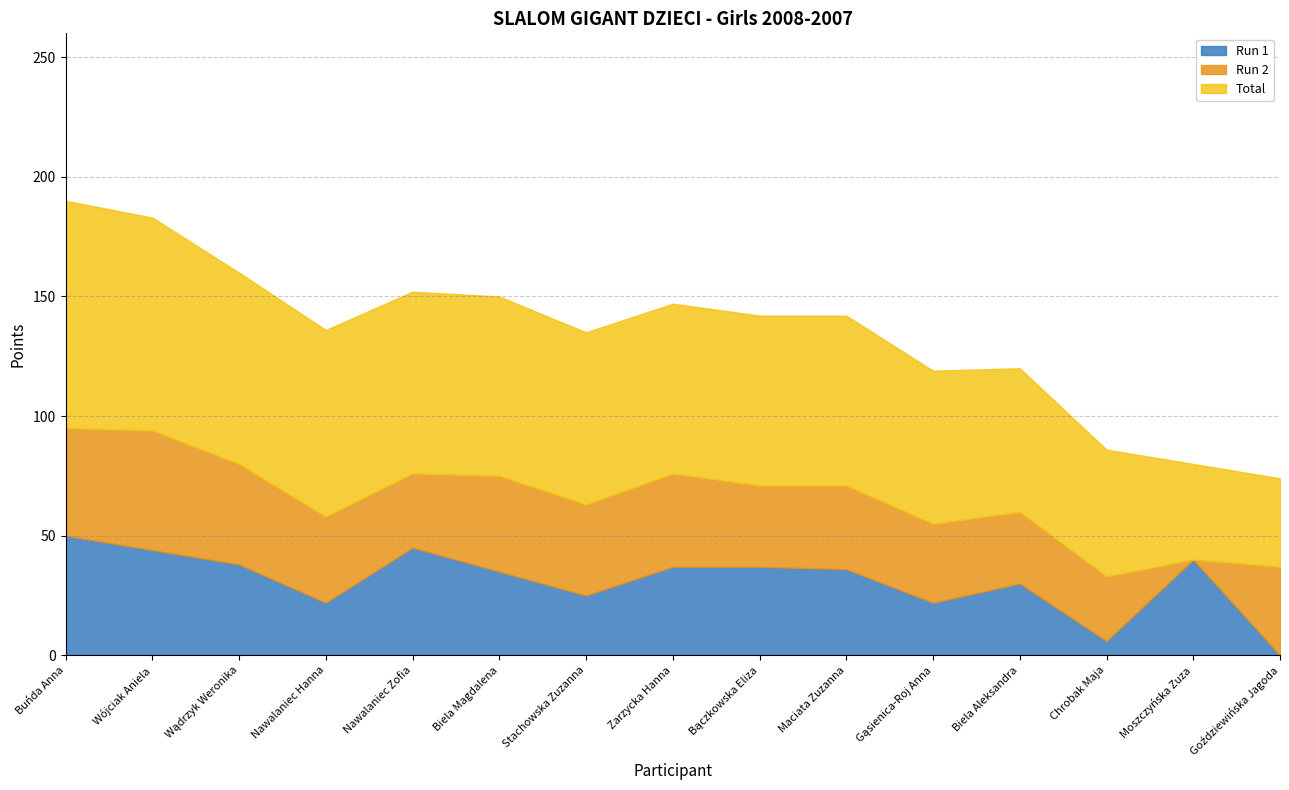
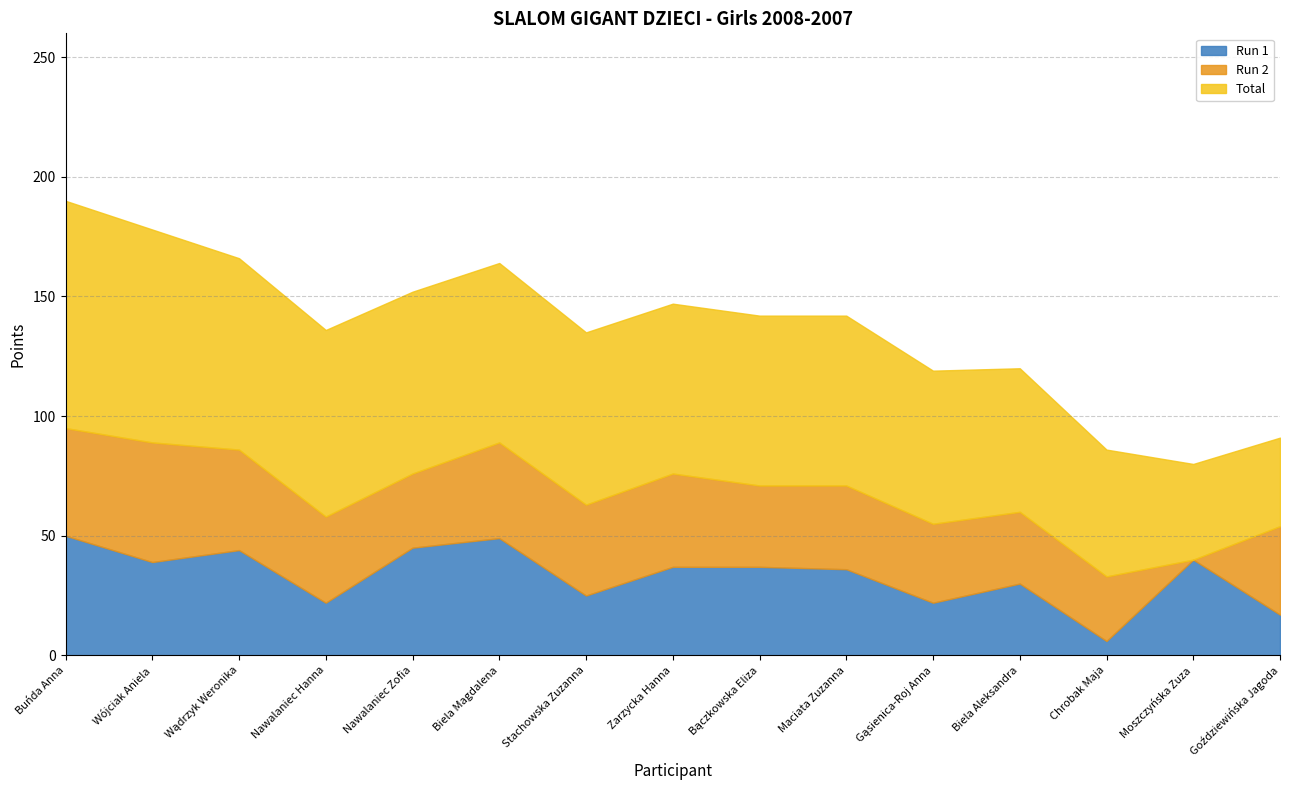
Run 1, Wójciak Aniela: 44 -> 39
Run 1, Wądrzyk Weronika: 38 -> 44
Run 1, Biela Magdalena: 35 -> 49
Run 1, Goździewińska Jagoda: 0 -> 17
